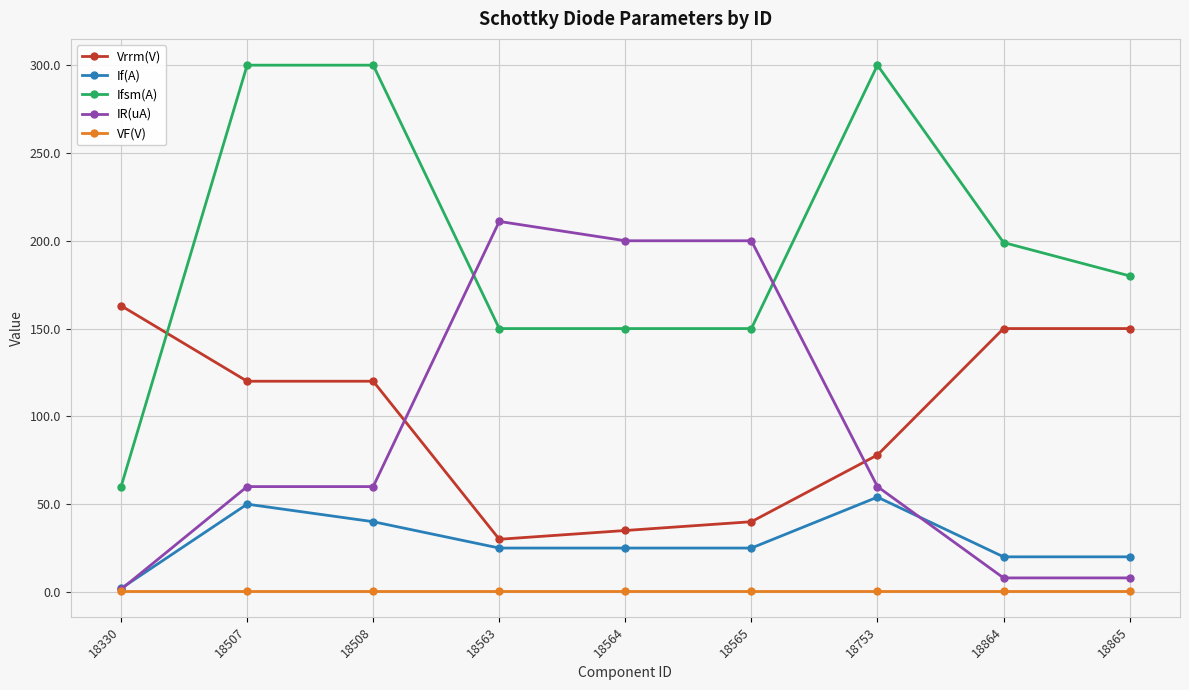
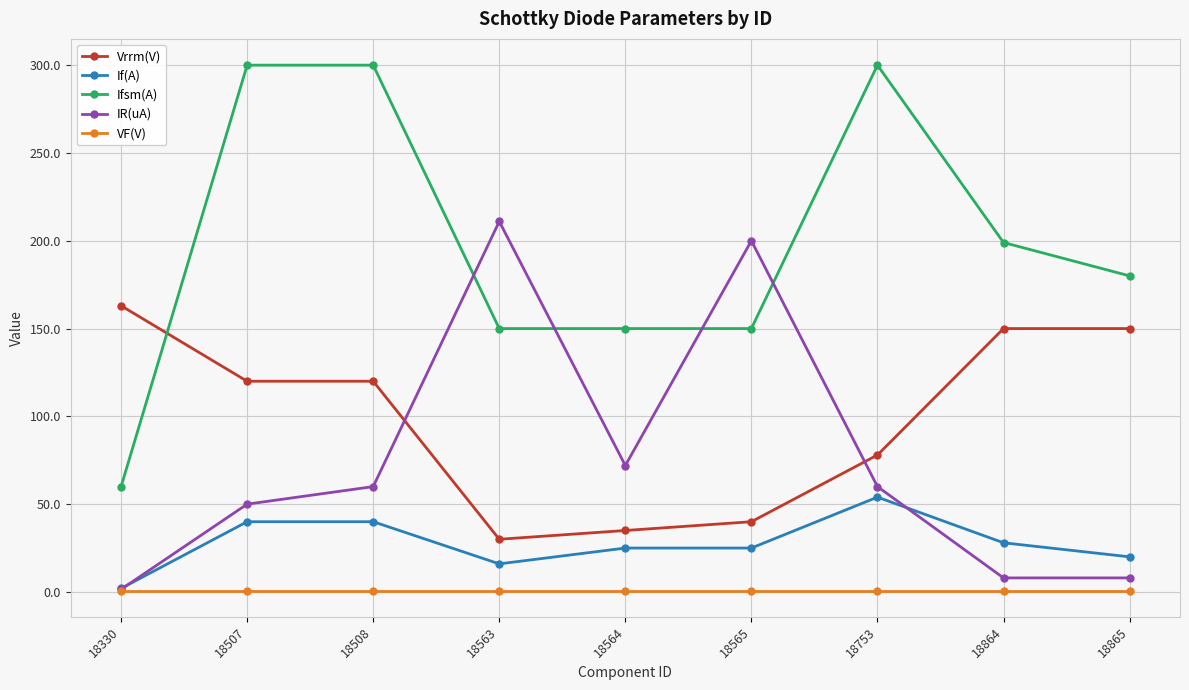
If(A), 18507: 50 -> 40
IR(uA), 18507: 60 -> 50
If(A), 18563: 25 -> 16
IR(uA), 18564: 200 -> 72
If(A), 18864: 20 -> 28
